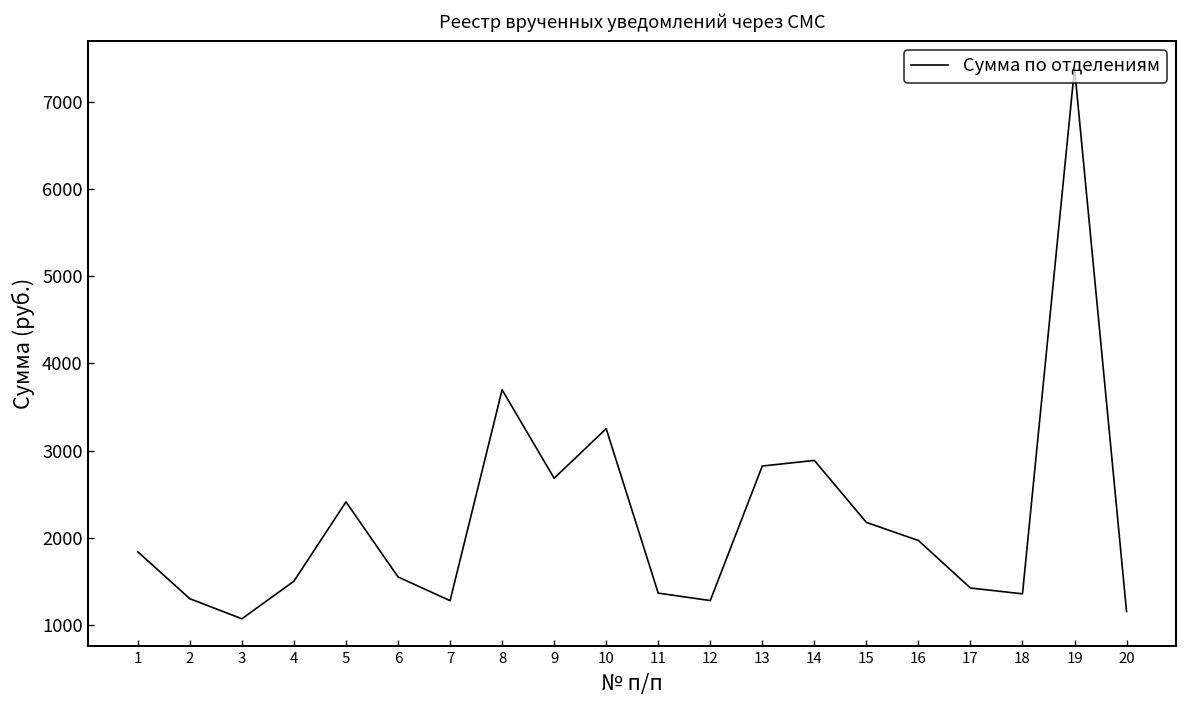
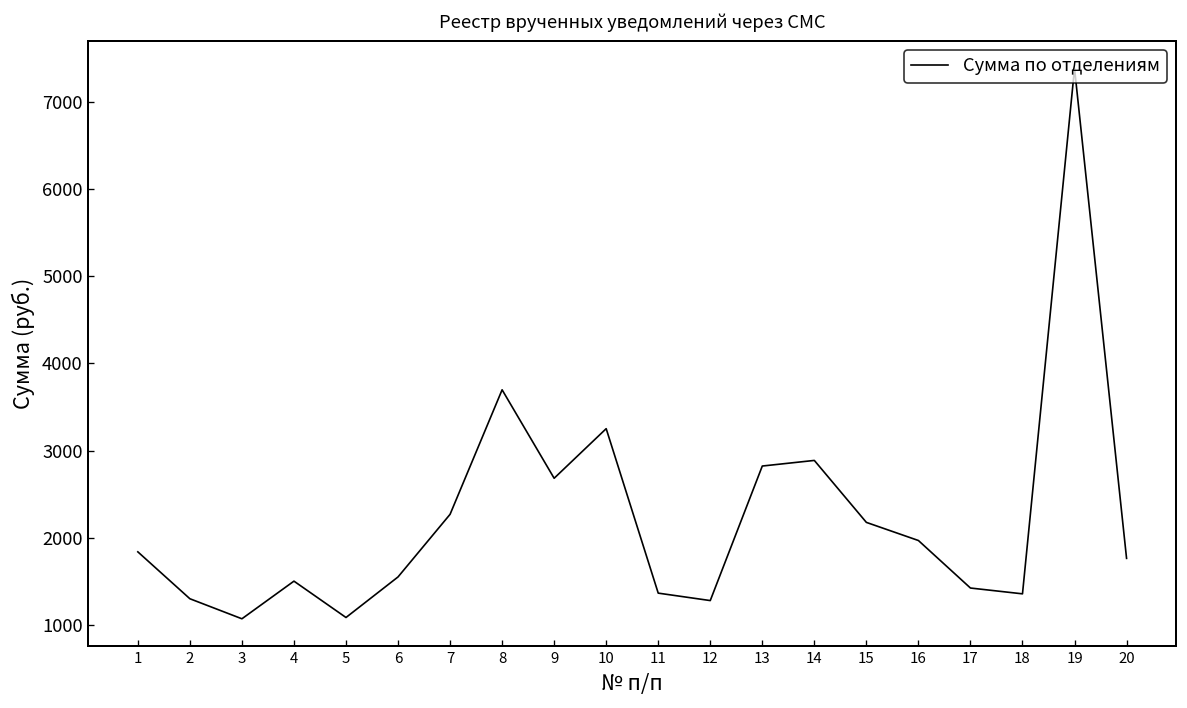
5: 2400 -> 1100
7: 1300 -> 2300
20: 1200 -> 1800
